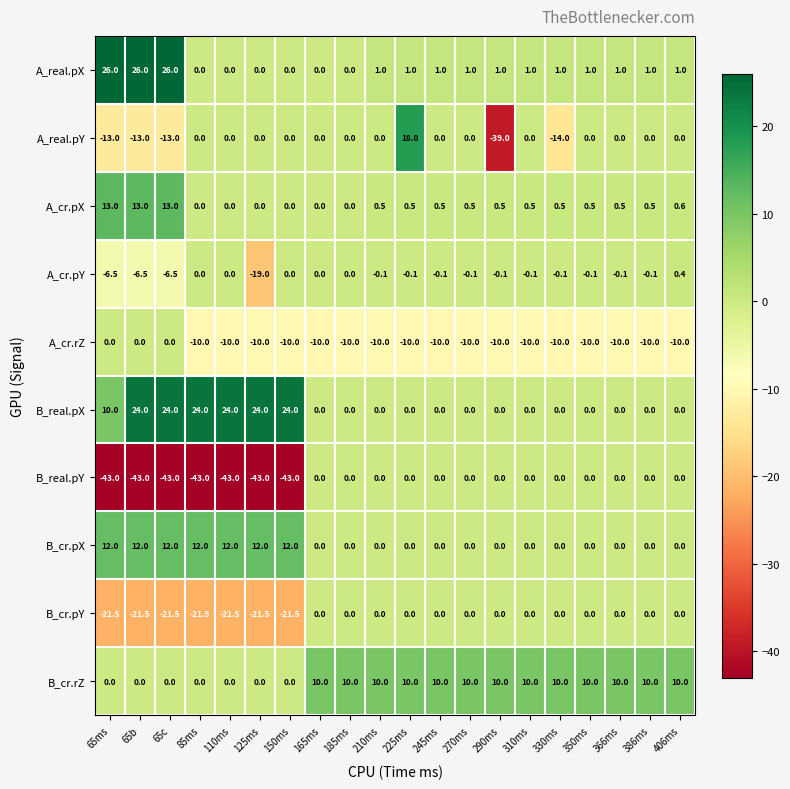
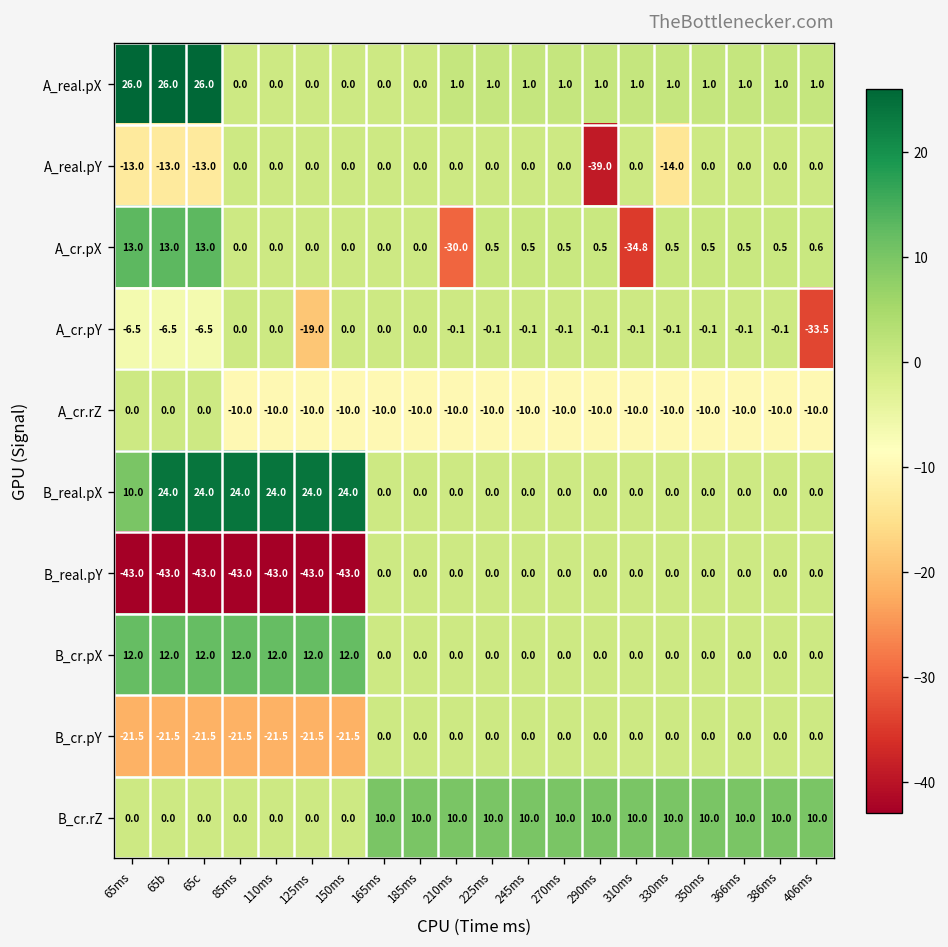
A_real.pY, 225ms: 18.0 -> 0.0
A_cr.pX, 210ms: 0.5 -> -30.0
A_cr.pX, 310ms: 0.5 -> -34.8
A_cr.pY, 406ms: 0.4 -> -33.5
